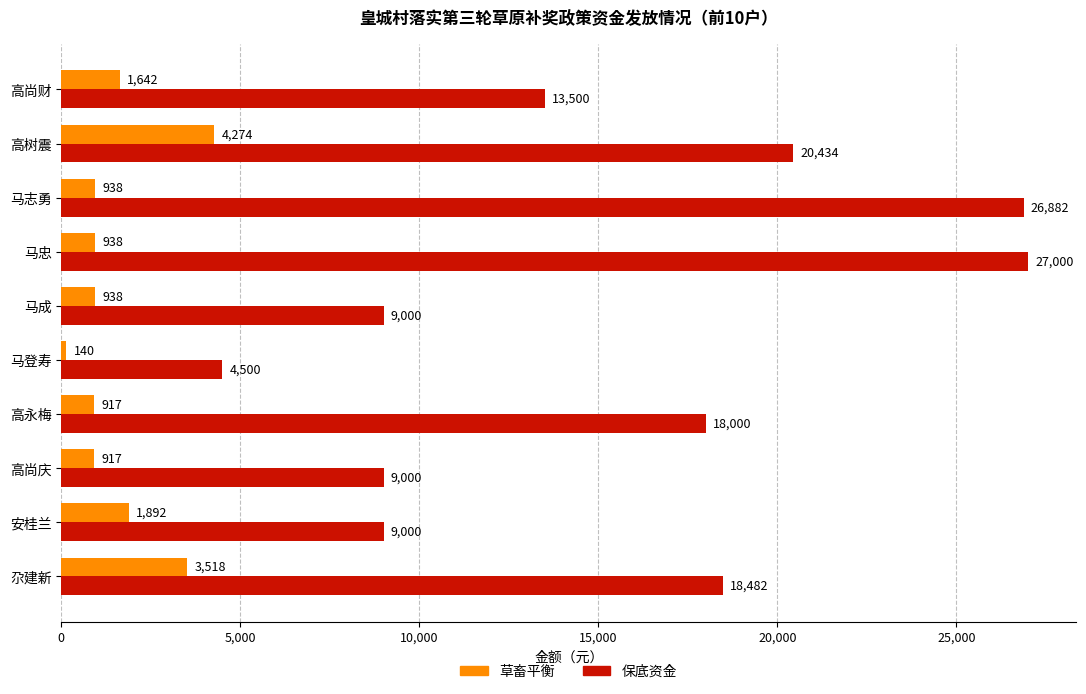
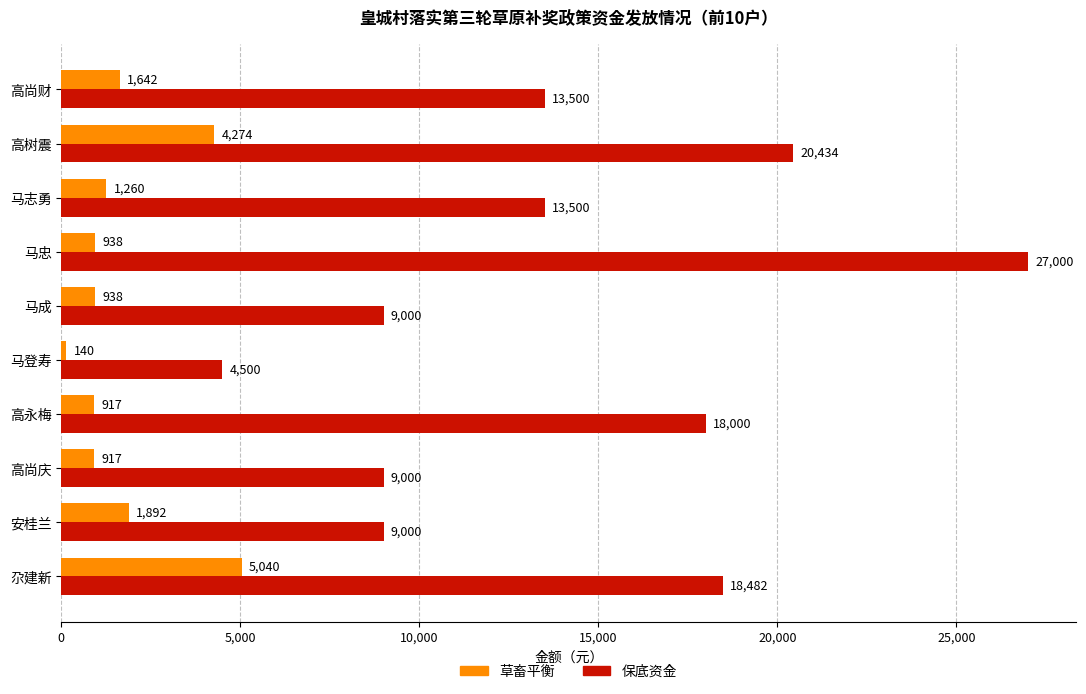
草畜平衡, 马志勇: 938 -> 1,260
保底资金, 马志勇: 26,882 -> 13,500
草畜平衡, 尕建新: 3,518 -> 5,040
